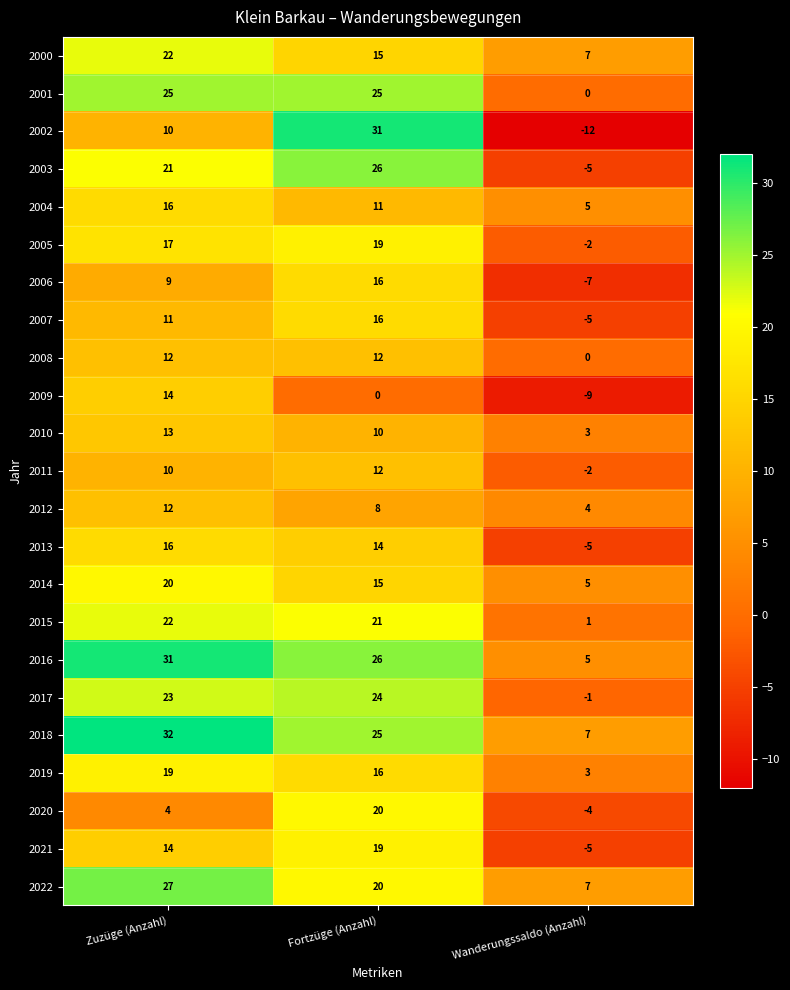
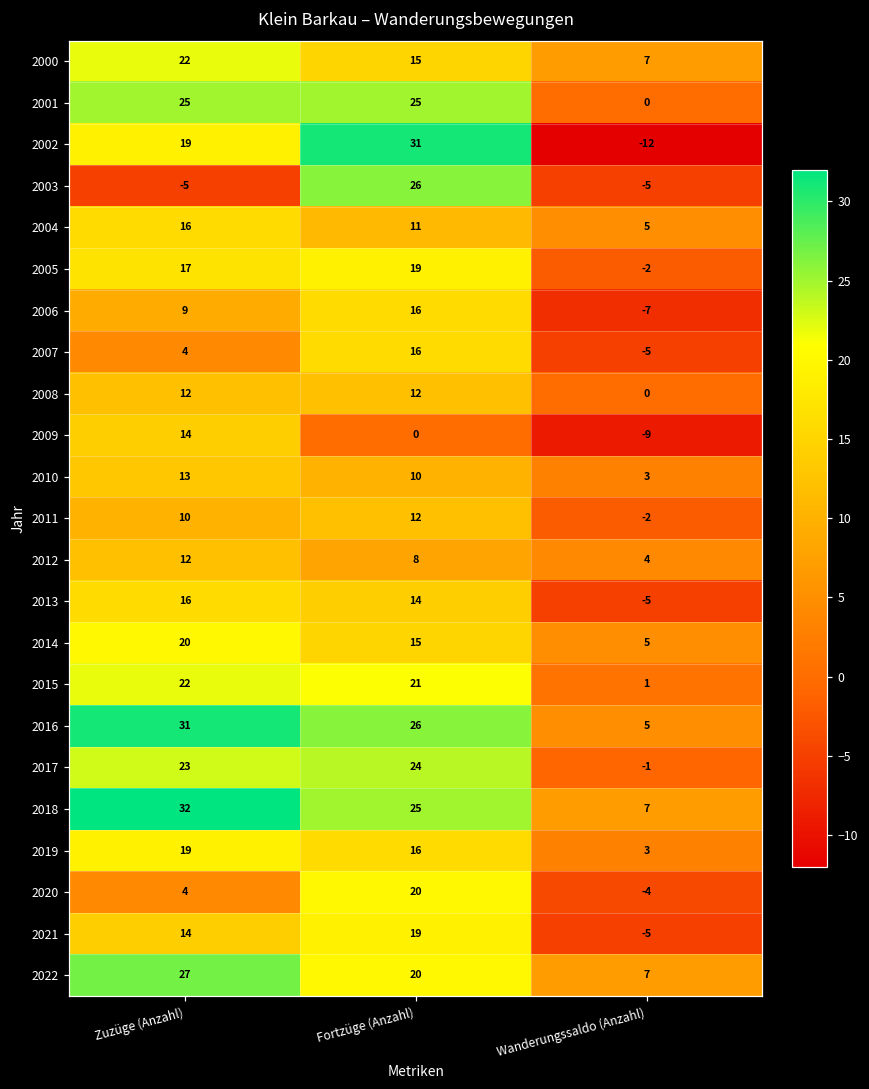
2002, Zuzüge (Anzahl): 10 -> 19
2003, Zuzüge (Anzahl): 21 -> -5
2007, Zuzüge (Anzahl): 11 -> 4
